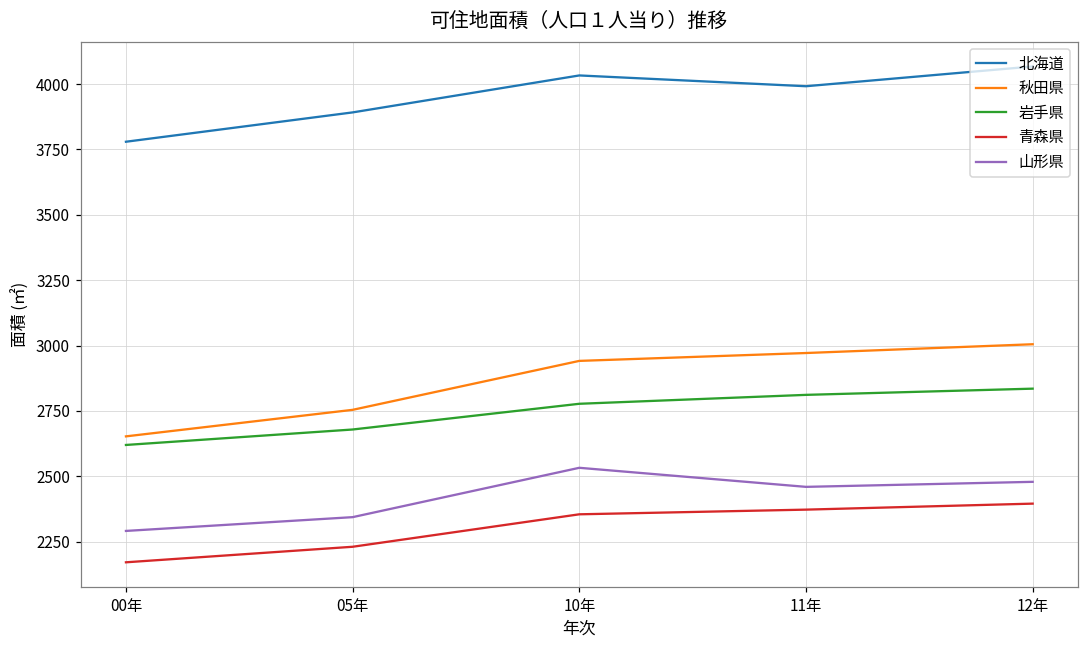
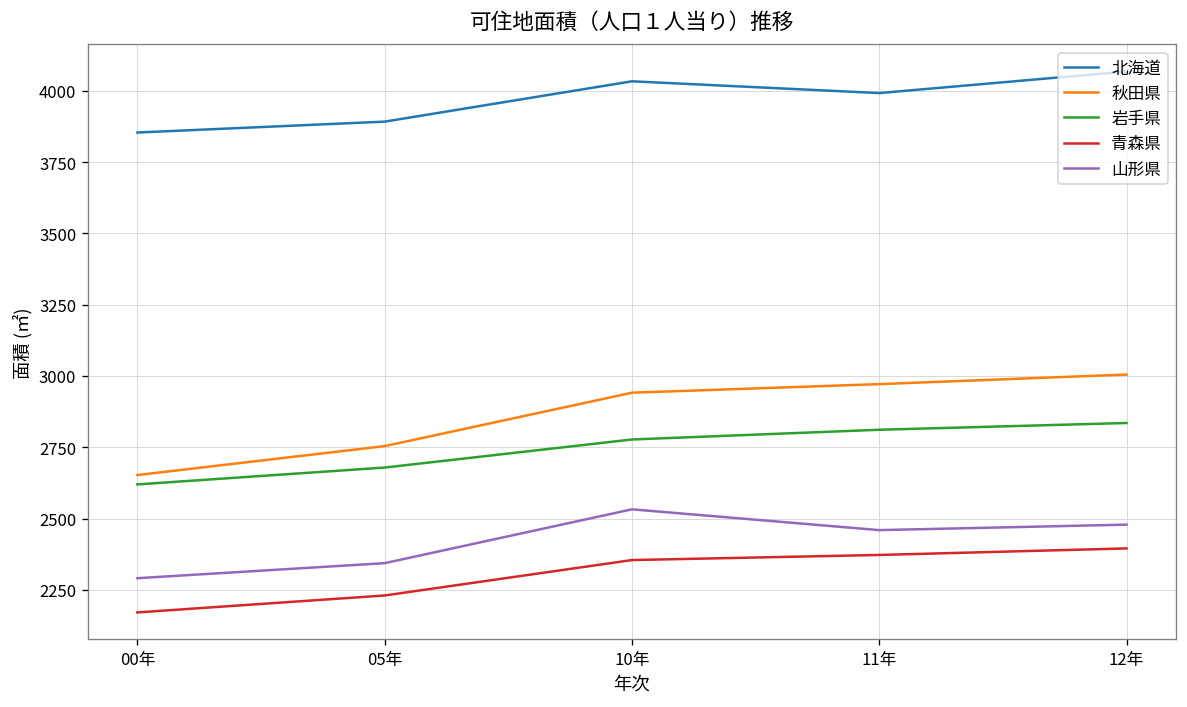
北海道, 00年: 3780 -> 3850
